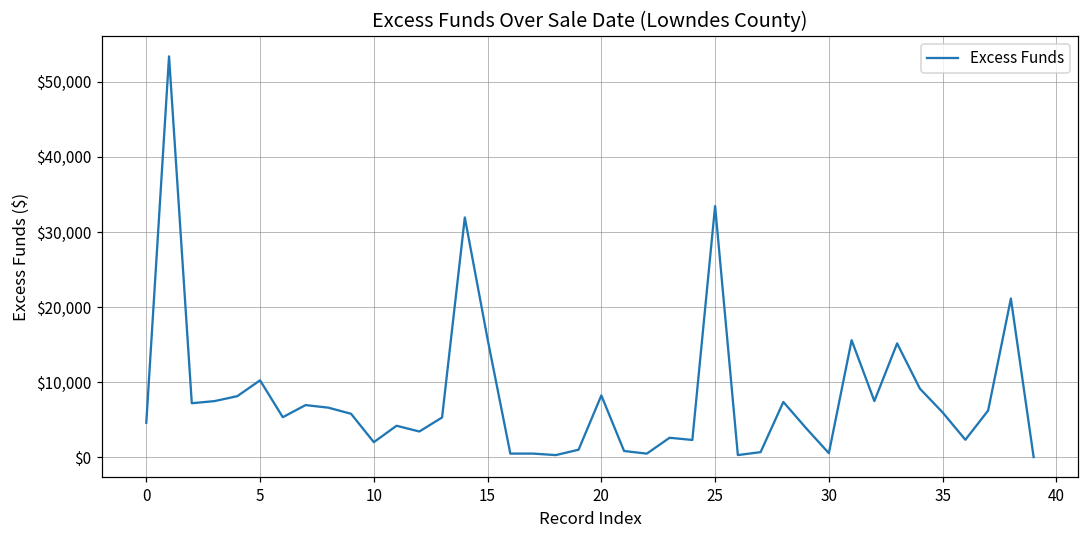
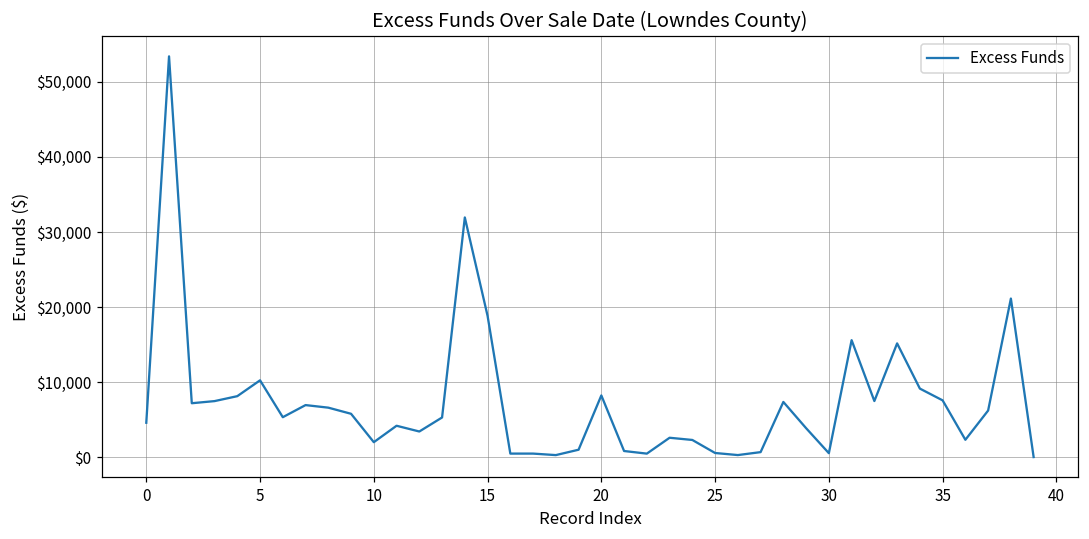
15: $16,000 -> $19,000
25: $33,000 -> $1,000
35: $6,000 -> $8,000
